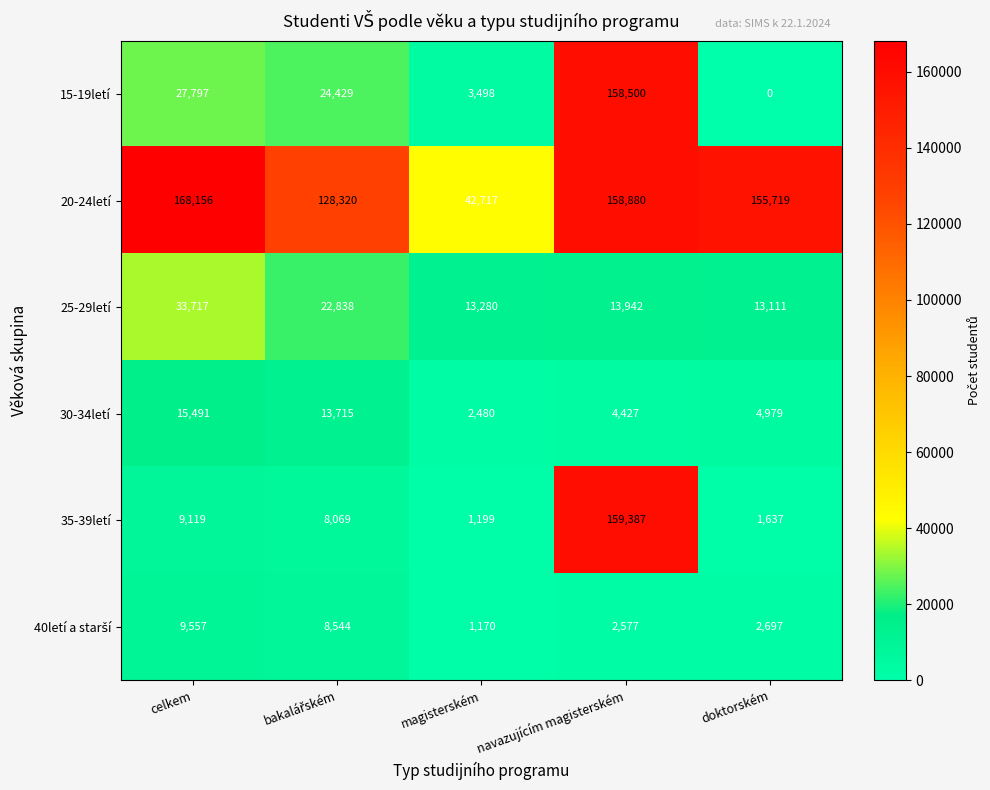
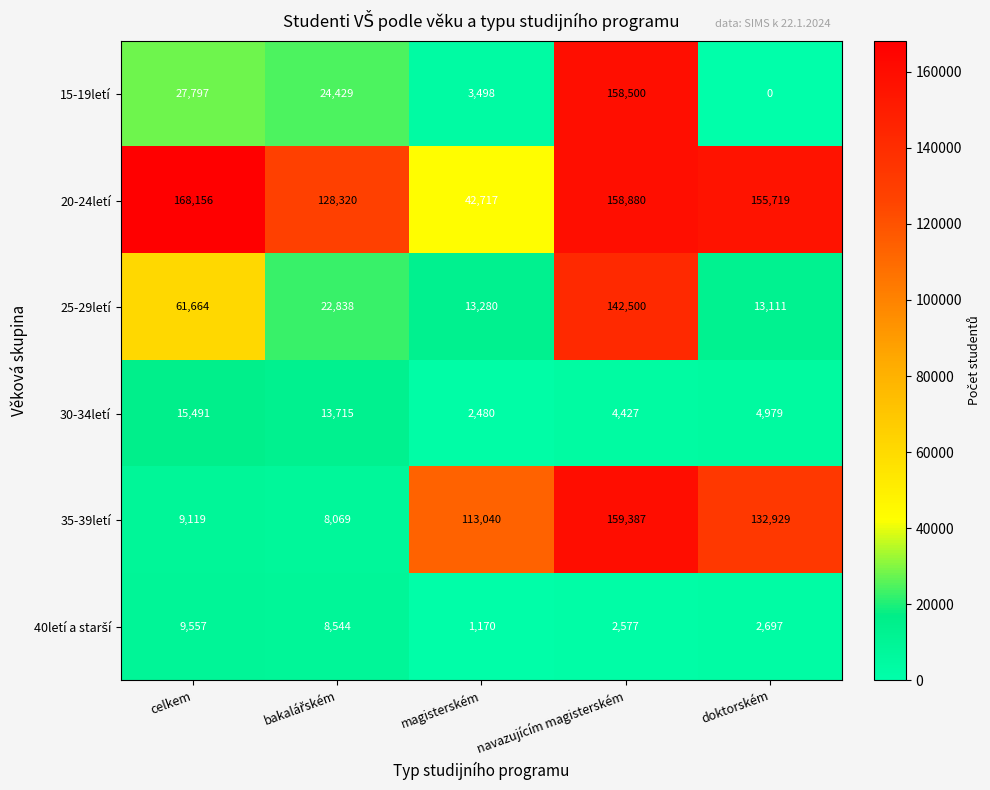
25-29letí, celkem: 33,717 -> 61,664
25-29letí, navazujícím magisterském: 13,942 -> 142,500
35-39letí, magisterském: 1,199 -> 113,040
35-39letí, doktorském: 1,637 -> 132,929
